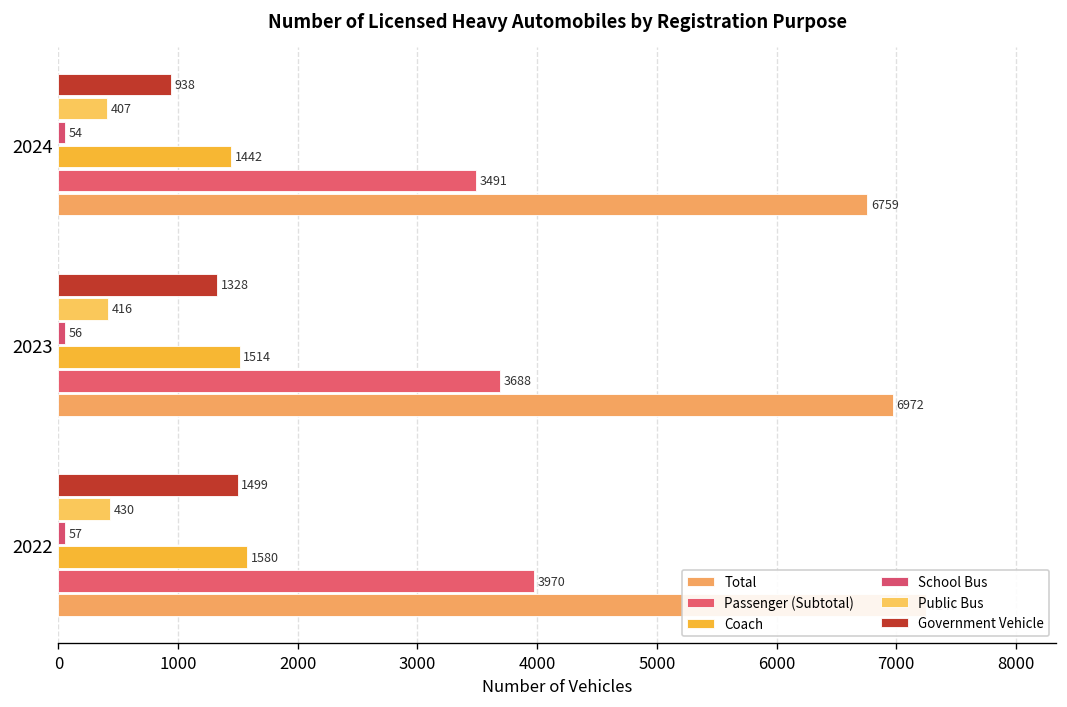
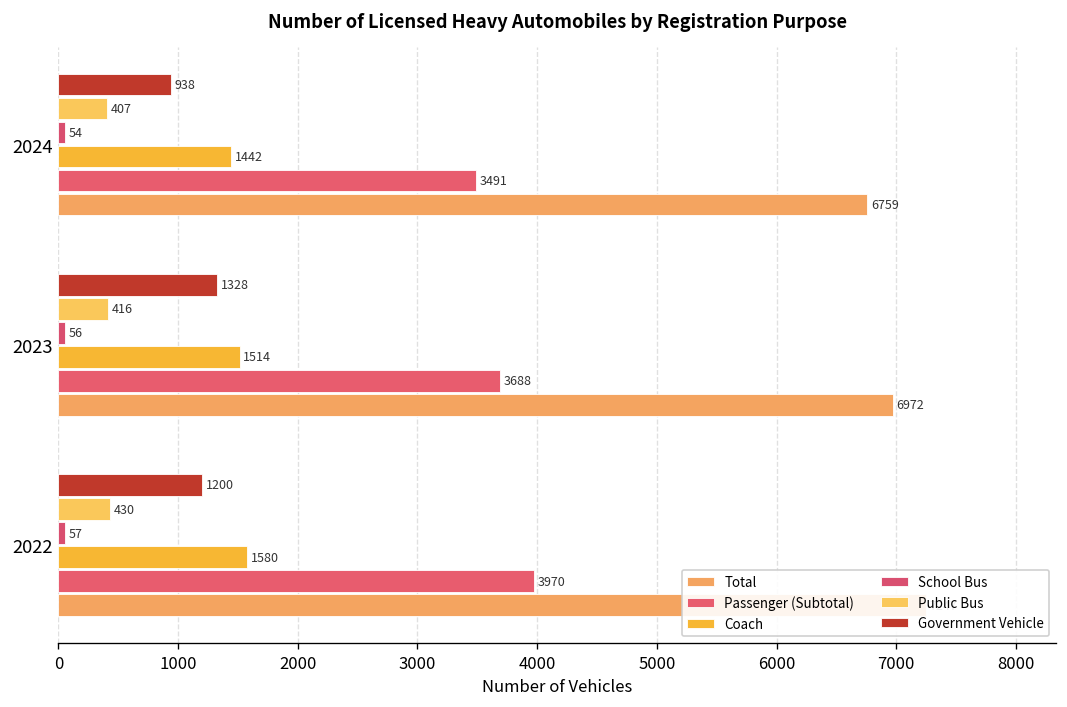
Government Vehicle, 2022: 1499 -> 1200
